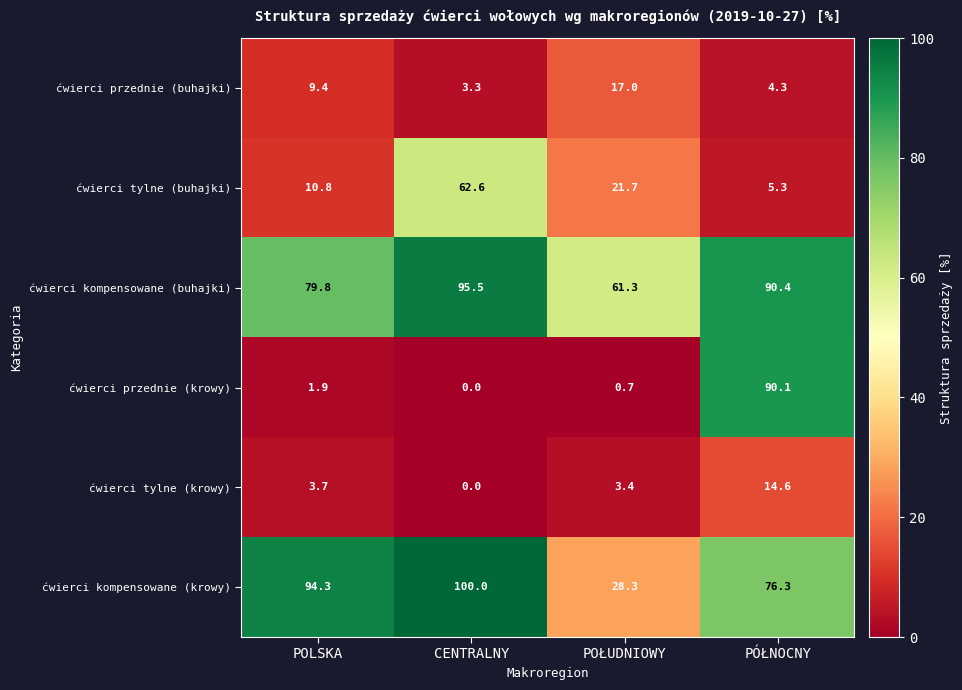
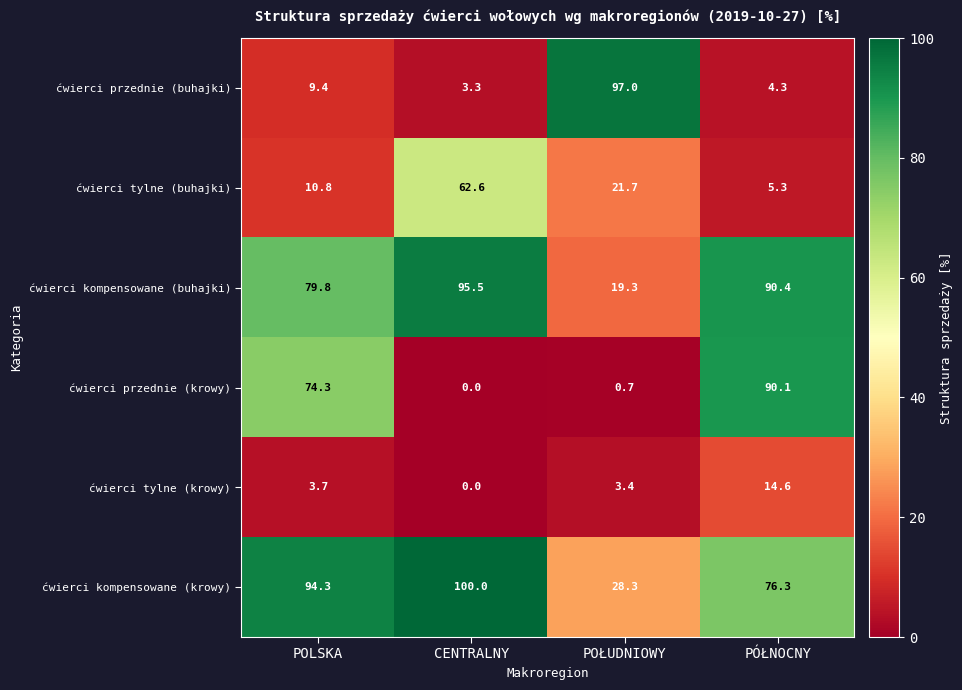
ćwierci przednie (buhajki), POŁUDNIOWY: 17.0 -> 97.0
ćwierci kompensowane (buhajki), POŁUDNIOWY: 61.3 -> 19.3
ćwierci przednie (krowy), POLSKA: 1.9 -> 74.3
